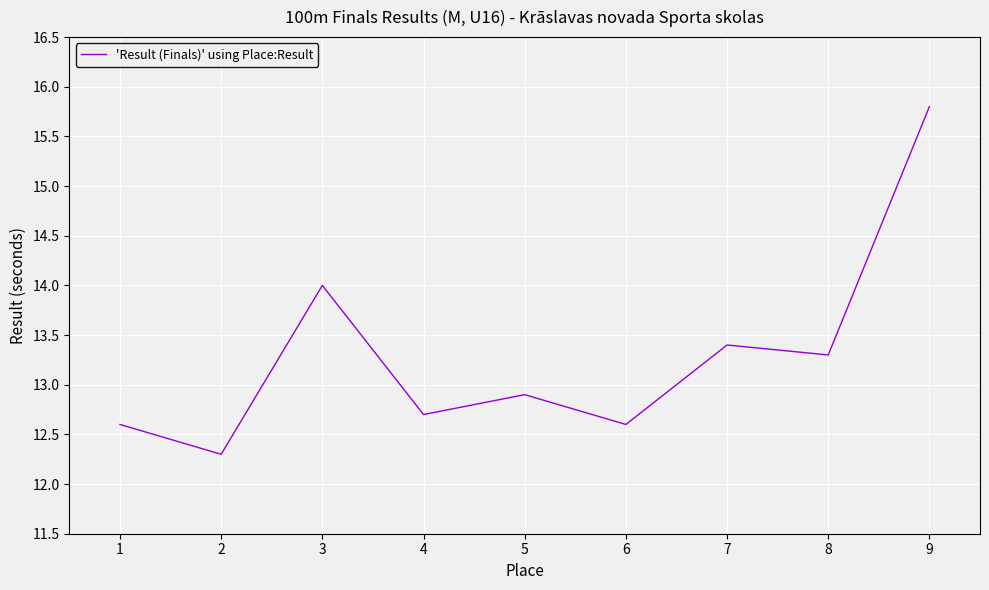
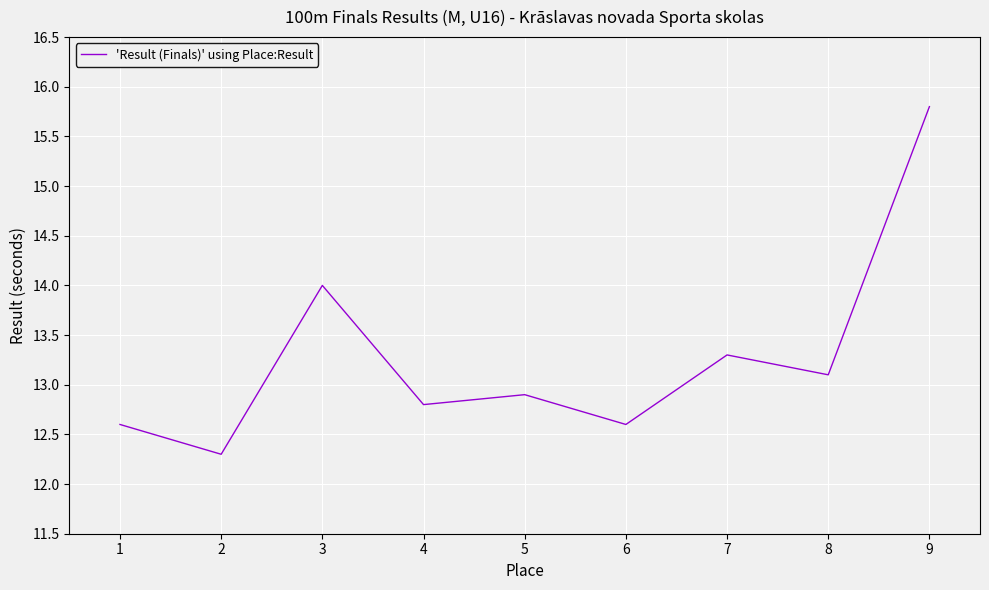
4: 12.7 -> 12.8
7: 13.4 -> 13.3
8: 13.3 -> 13.1
